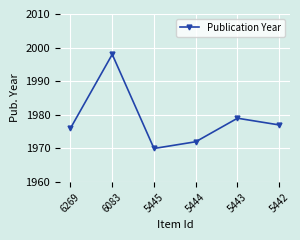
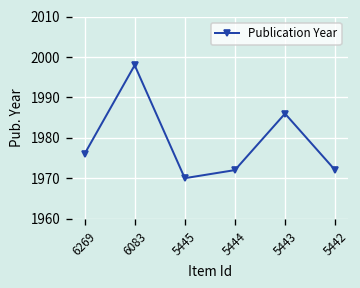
5443: 1979 -> 1986
5442: 1977 -> 1972
